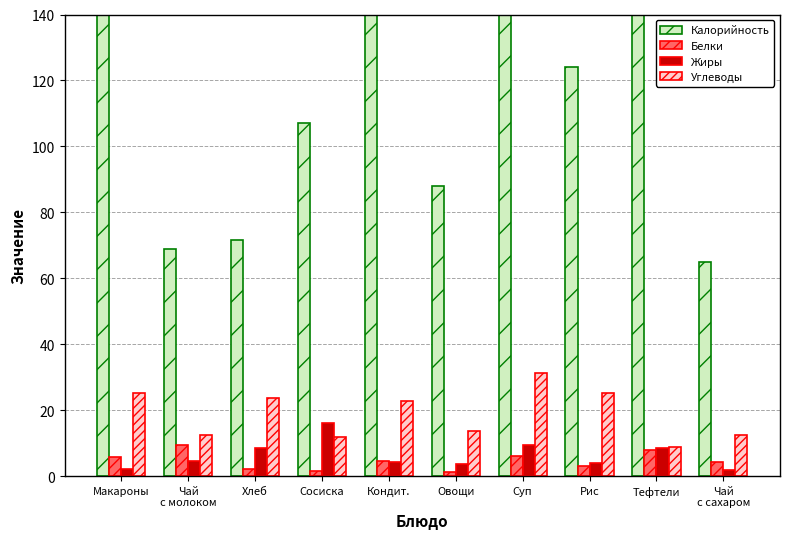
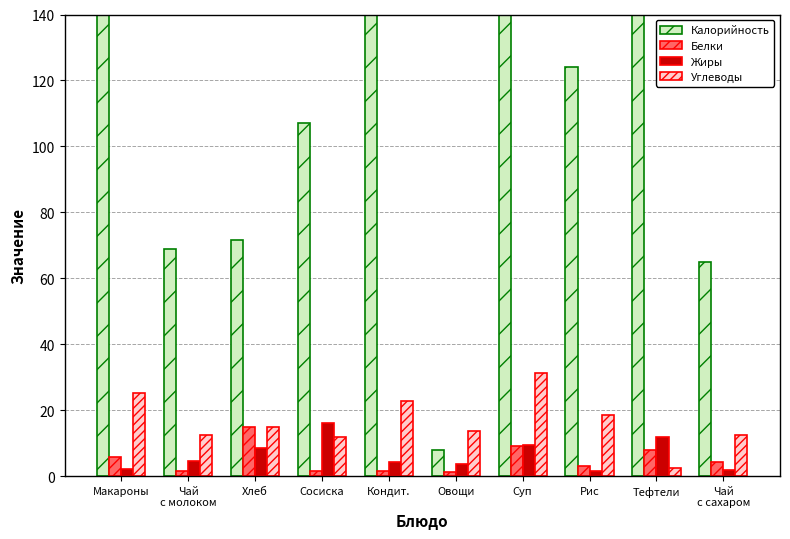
Белки, Чай с молоком: 9 -> 2
Белки, Хлеб: 2 -> 15
Углеводы, Хлеб: 24 -> 15
Белки, Кондит.: 5 -> 2
Калорийность, Овощи: 88 -> 8
Белки, Суп: 6 -> 9
Жиры, Рис: 4 -> 2
Углеводы, Рис: 25 -> 19
Жиры, Тефтели: 8 -> 12
Углеводы, Тефтели: 9 -> 3
